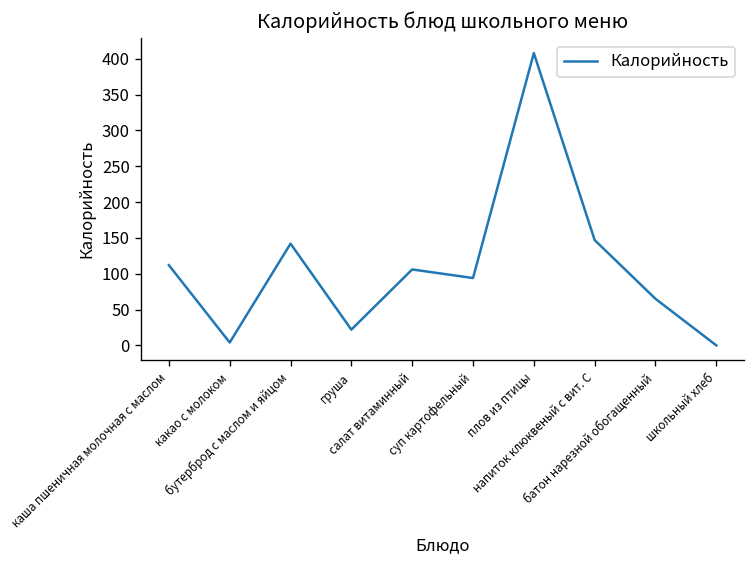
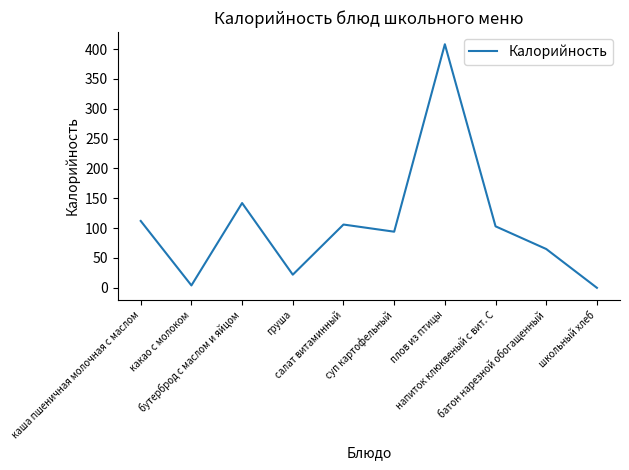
напиток клюквеный с вит. С: 150 -> 100
